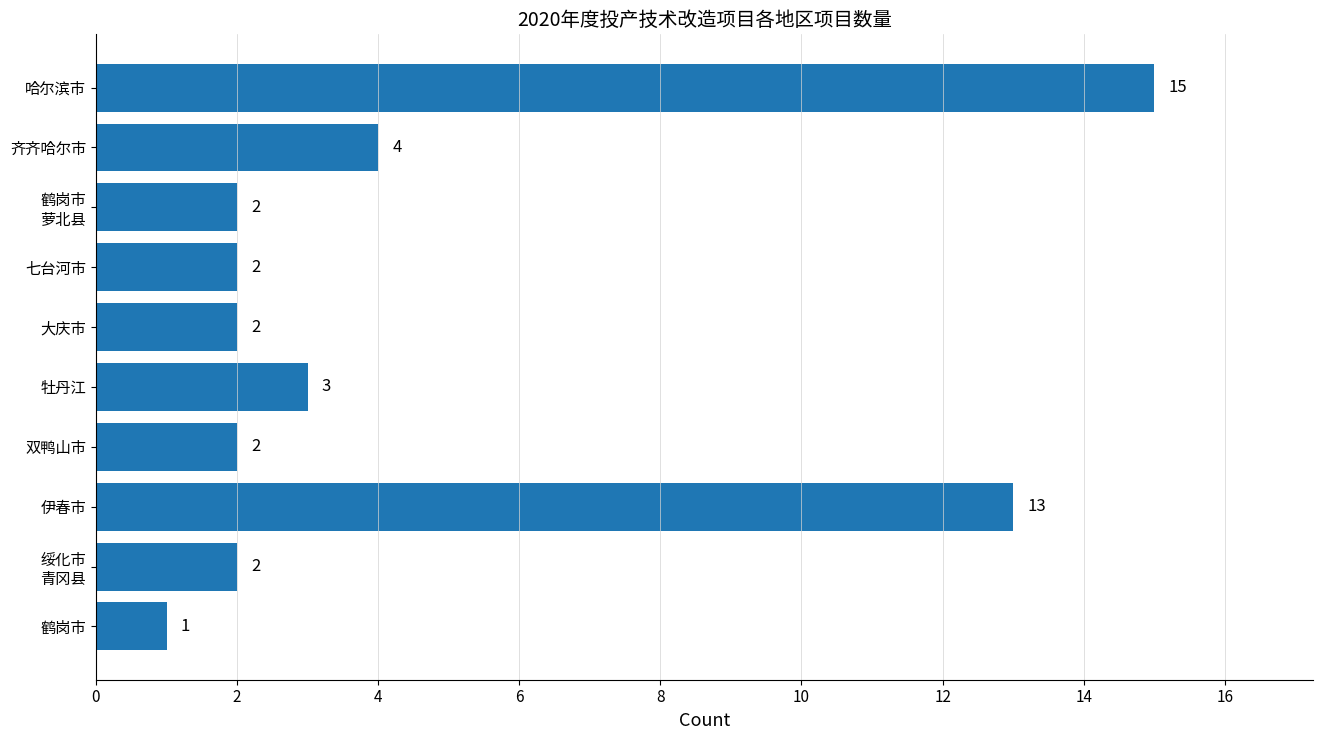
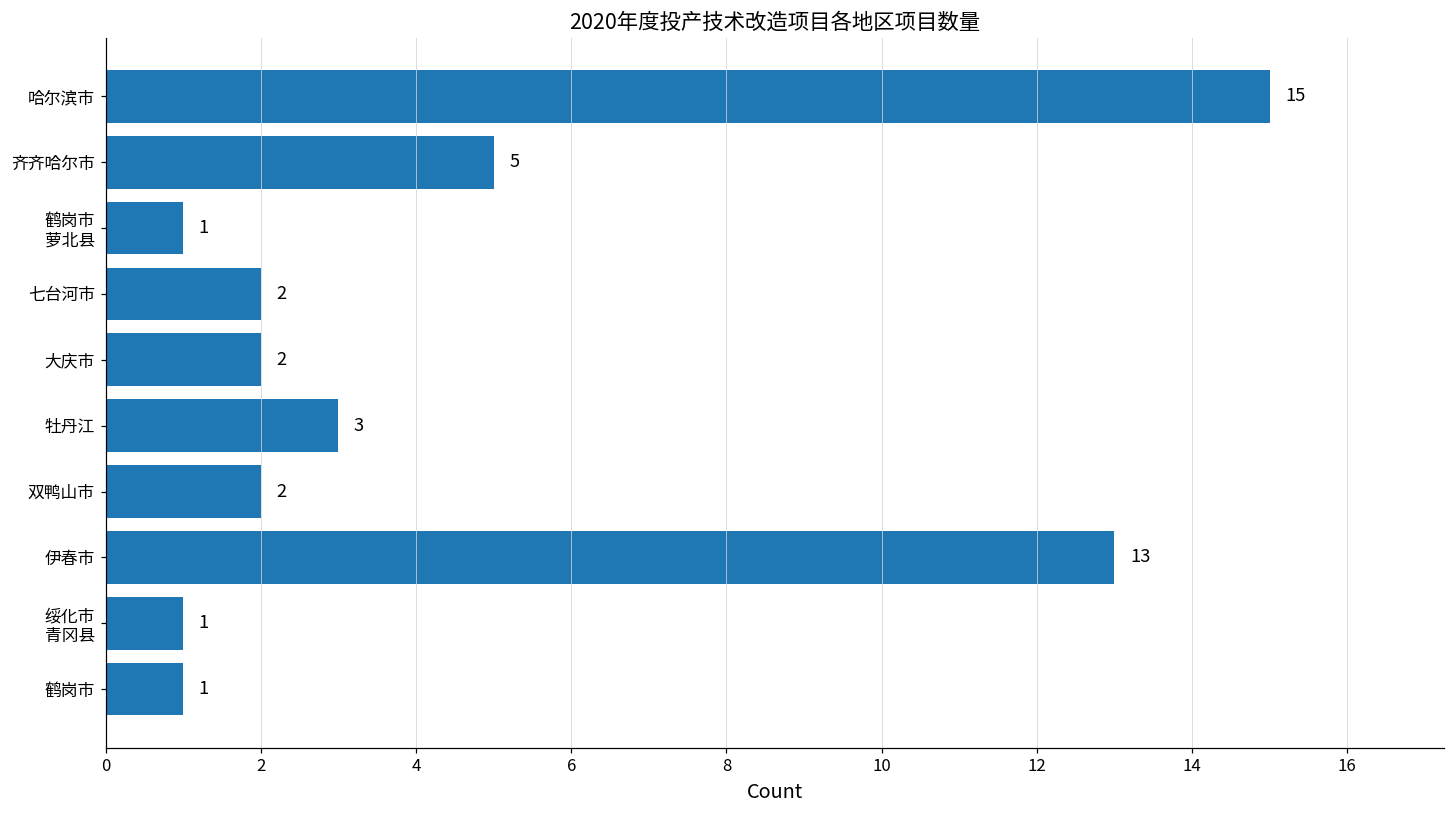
齐齐哈尔市: 4 -> 5
鹤岗市 萝北县: 2 -> 1
绥化市 青冈县: 2 -> 1
